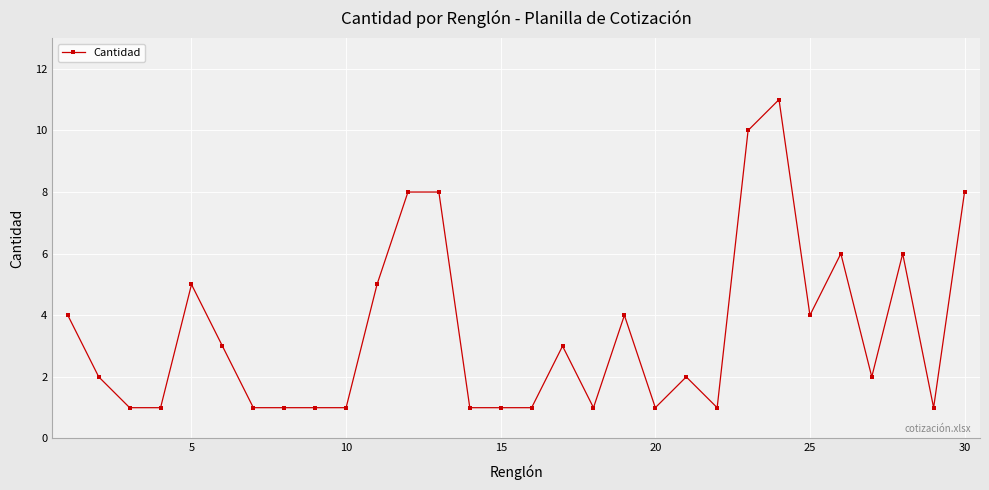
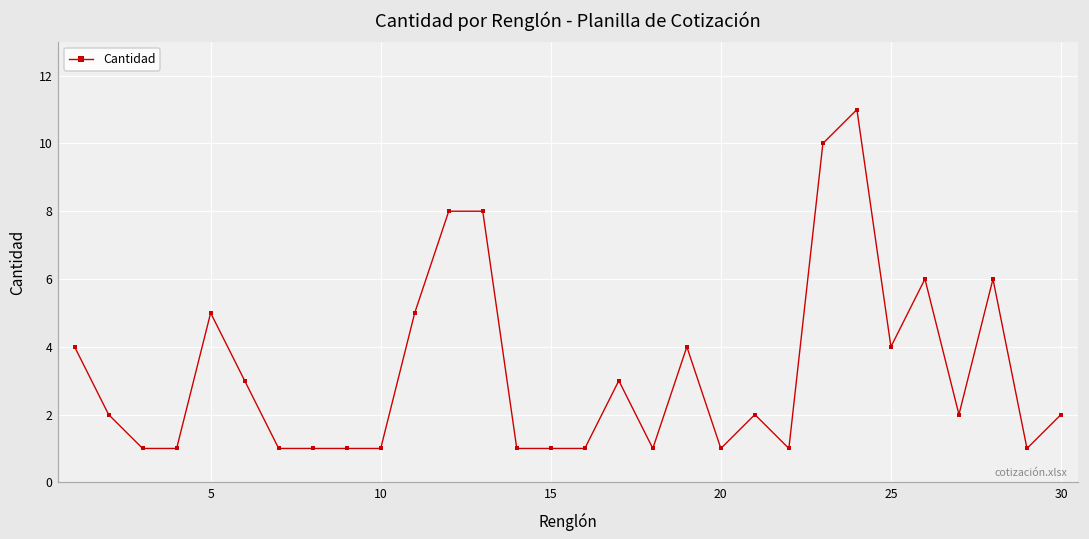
30: 8 -> 2
